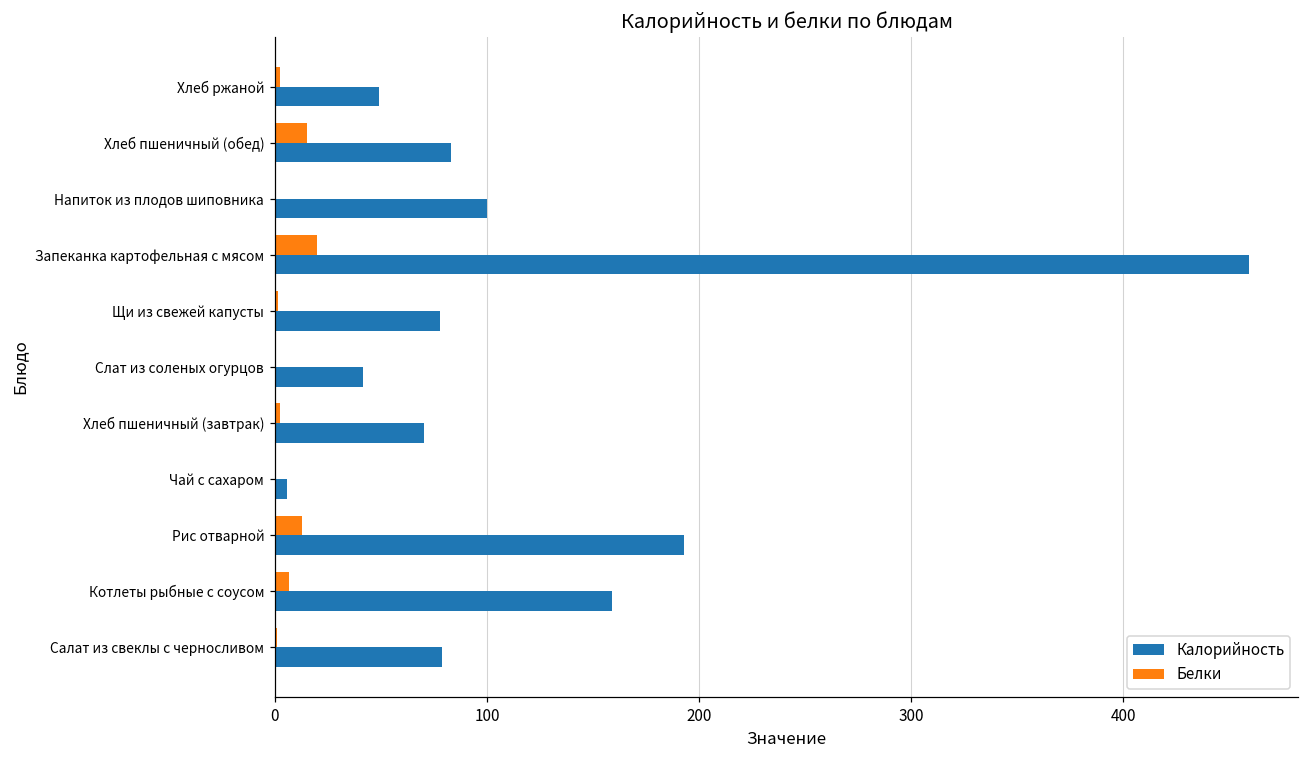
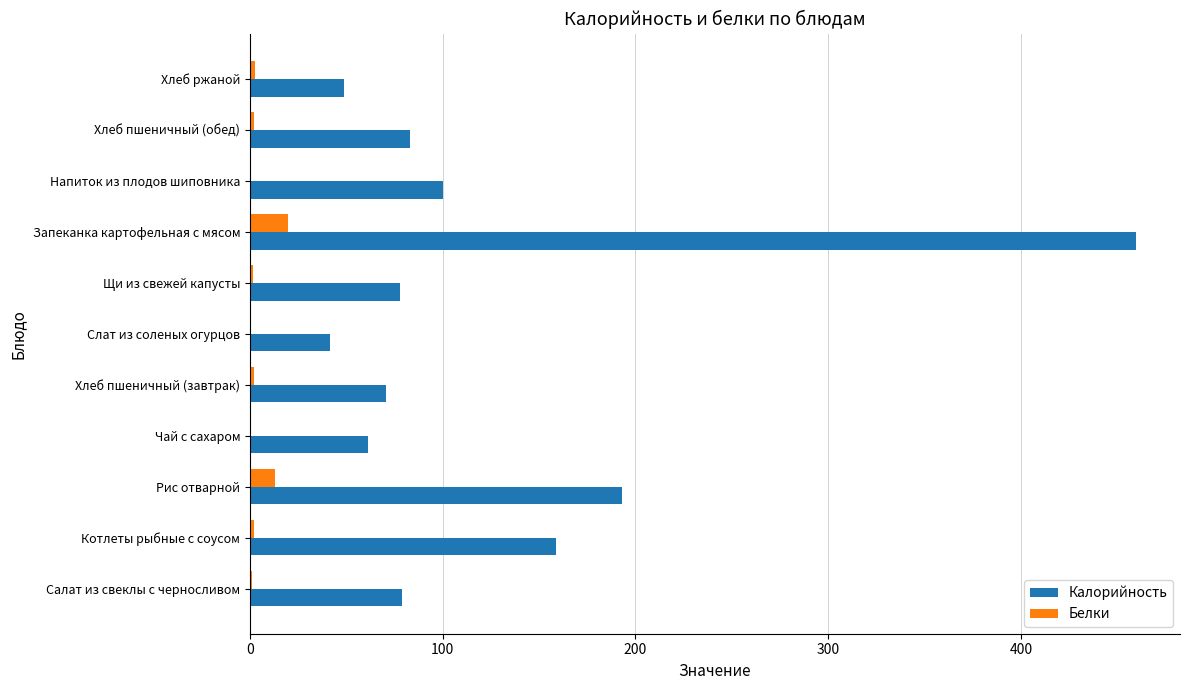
Белки, Хлеб пшеничный (обед): 15 -> 2
Калорийность, Чай с сахаром: 6 -> 61
Белки, Котлеты рыбные с соусом: 7 -> 2
